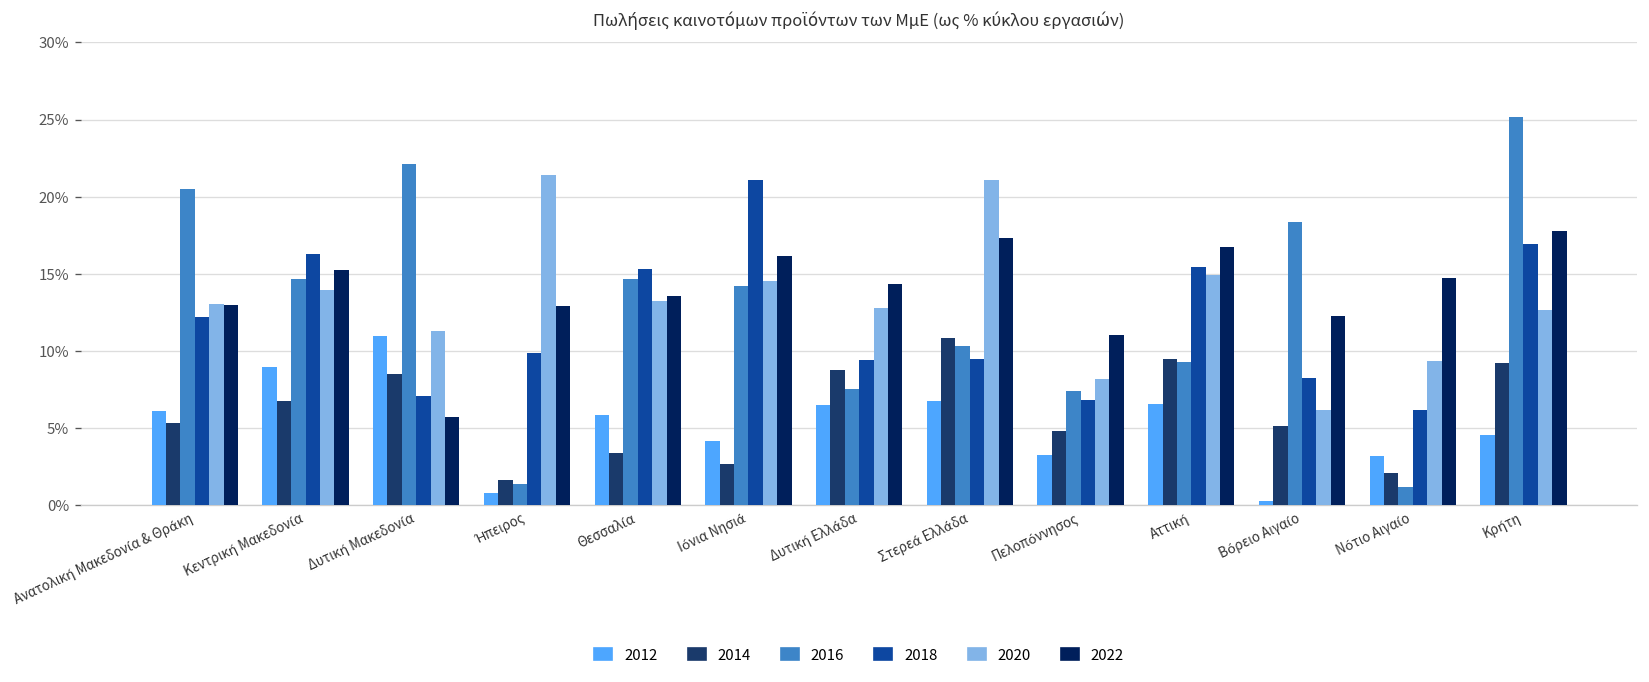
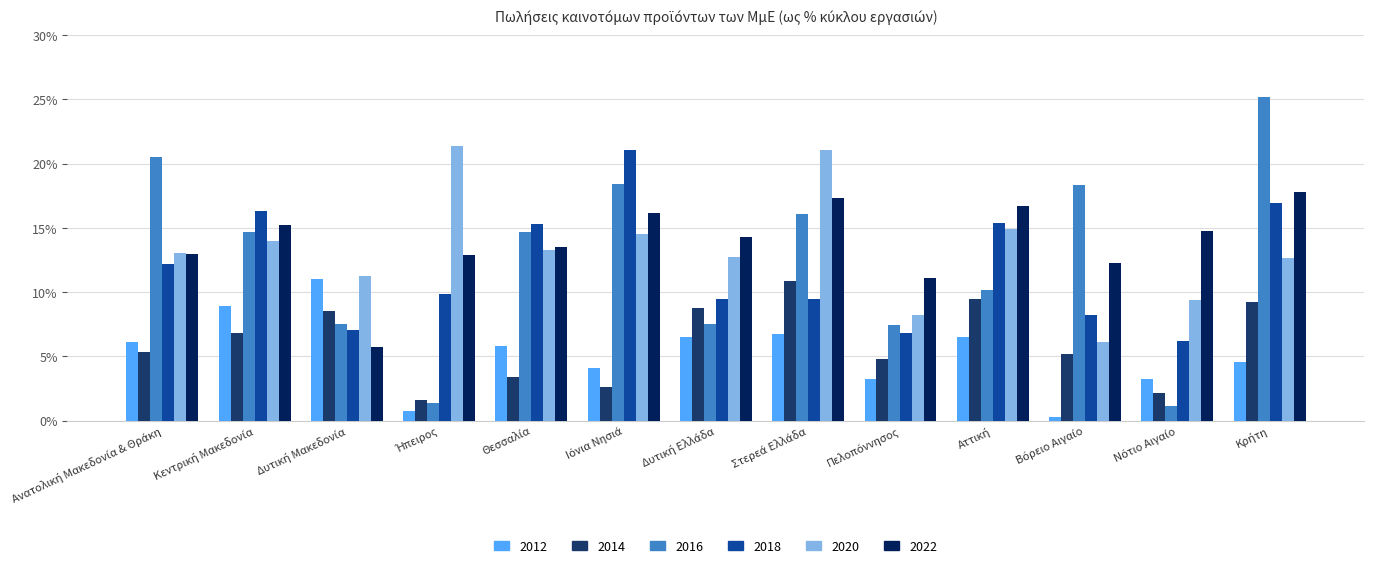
2016, Δυτική Μακεδονία: 22.2% -> 7.5%
2016, Ιόνια Νησιά: 14.2% -> 18.4%
2016, Στερεά Ελλάδα: 10.3% -> 16.0%
2016, Αττική: 9.3% -> 10.1%
